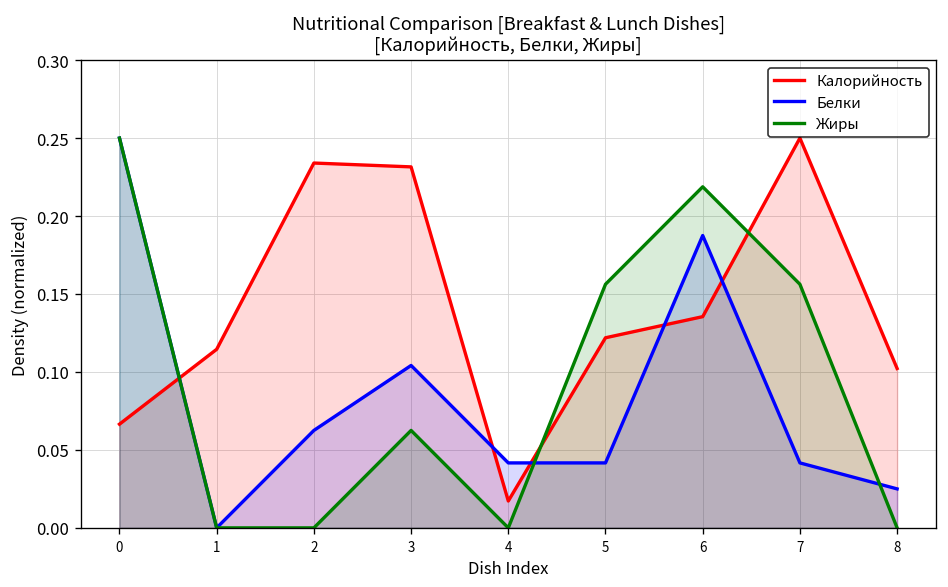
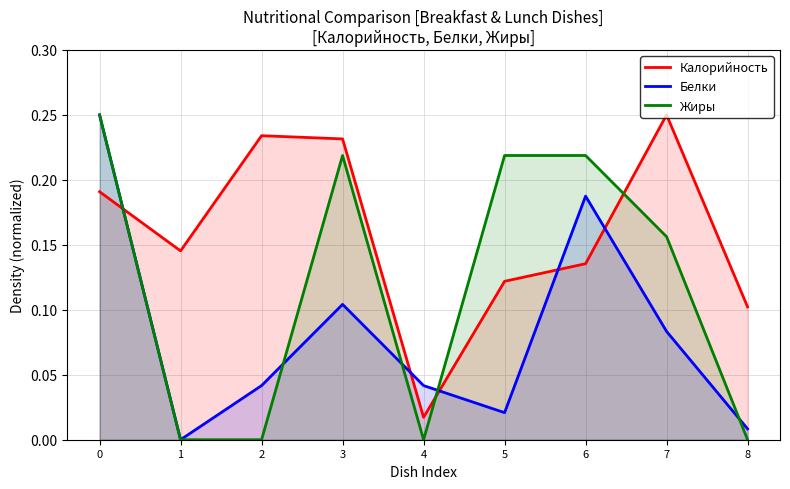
Калорийность, 0: 0.067 -> 0.191
Калорийность, 1: 0.115 -> 0.145
Белки, 2: 0.063 -> 0.042
Жиры, 3: 0.063 -> 0.219
Белки, 5: 0.042 -> 0.021
Жиры, 5: 0.156 -> 0.219
Белки, 7: 0.042 -> 0.083
Белки, 8: 0.025 -> 0.008
